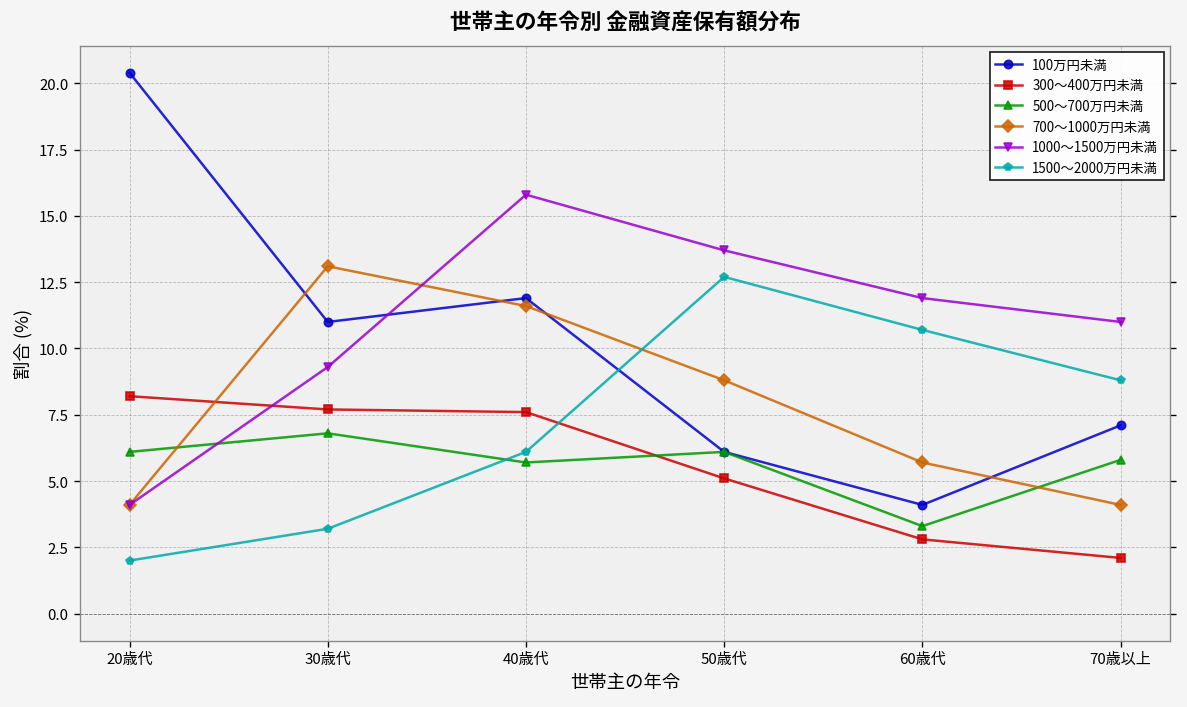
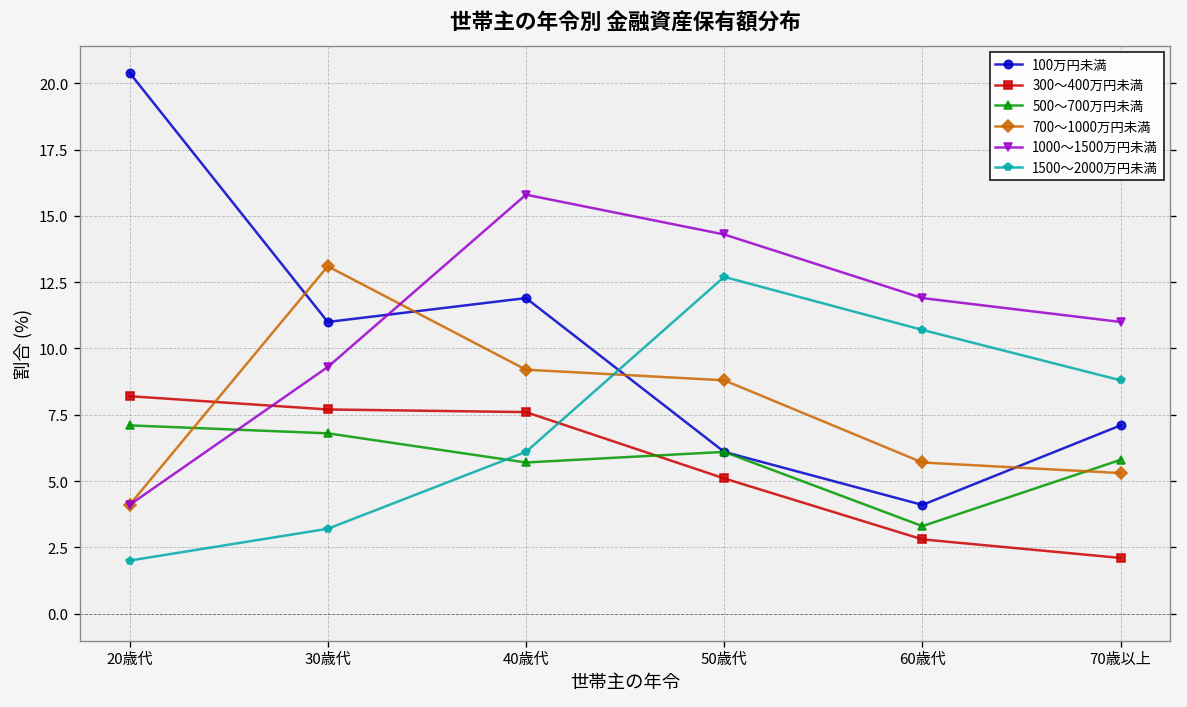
500～700万円未満, 20歳代: 6.1 -> 7.1
700～1000万円未満, 40歳代: 11.6 -> 9.2
1000～1500万円未満, 50歳代: 13.7 -> 14.3
700～1000万円未満, 70歳以上: 4.1 -> 5.3
